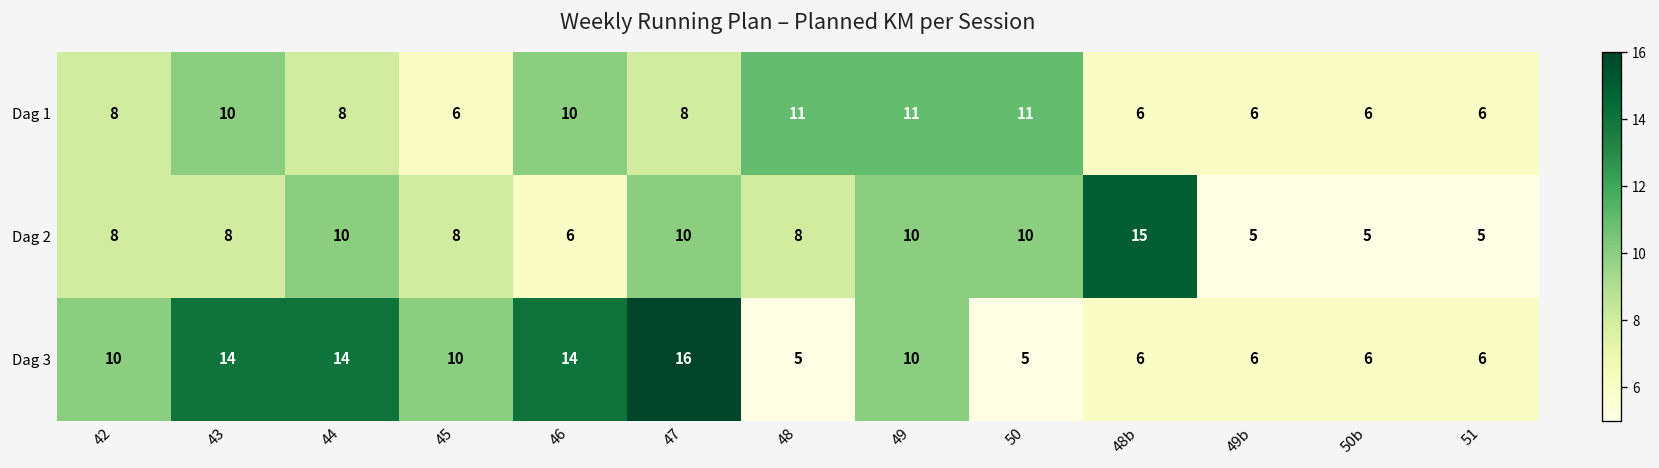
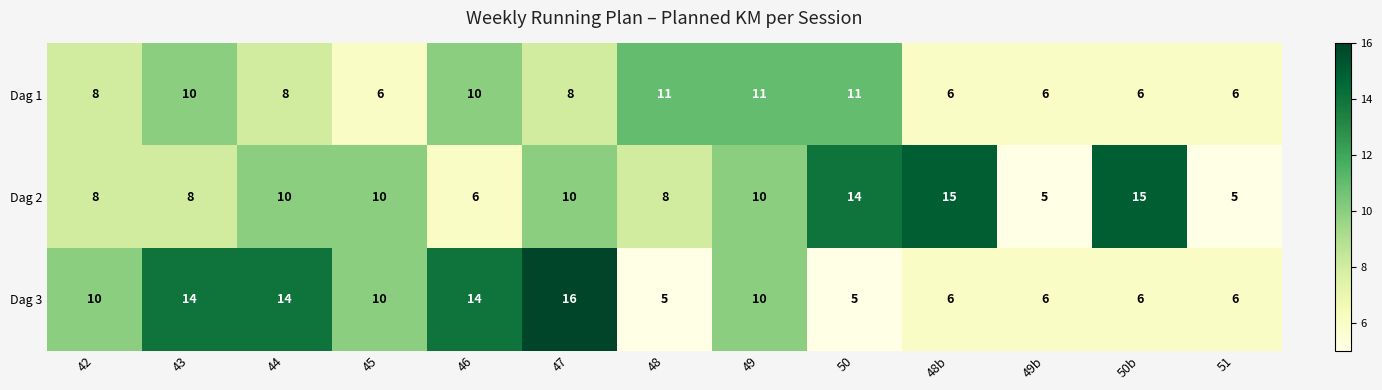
Dag 2, 45: 8 -> 10
Dag 2, 50: 10 -> 14
Dag 2, 50b: 5 -> 15
